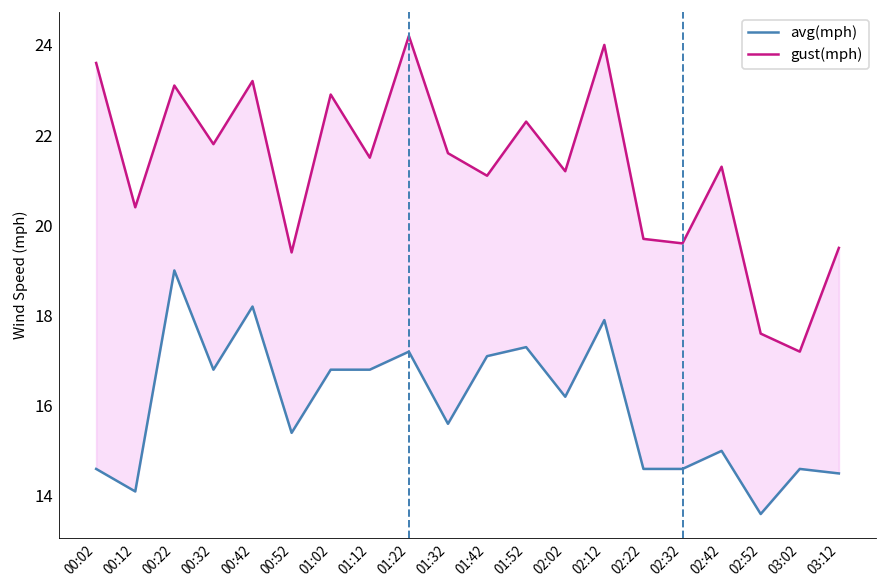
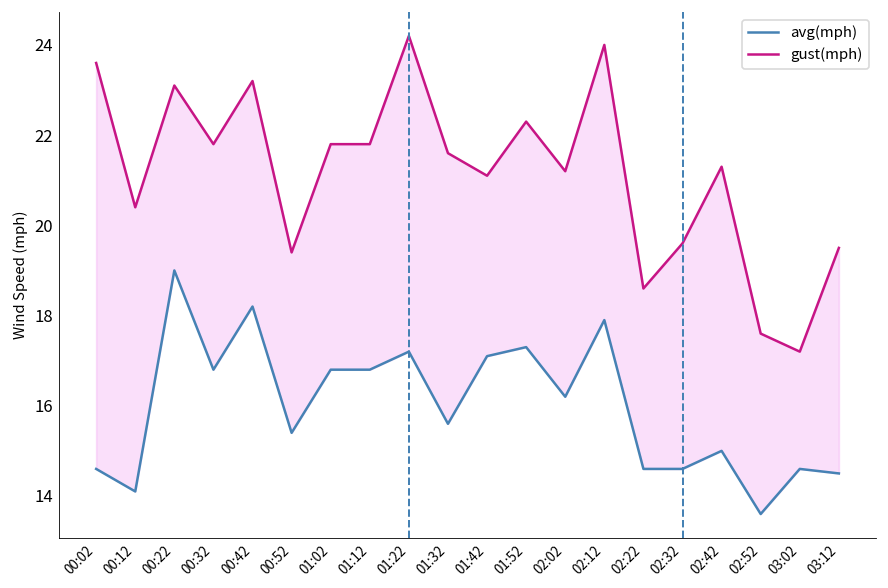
gust(mph), 01:02: 22.9 -> 21.8
gust(mph), 01:12: 21.5 -> 21.8
gust(mph), 02:22: 19.7 -> 18.6
